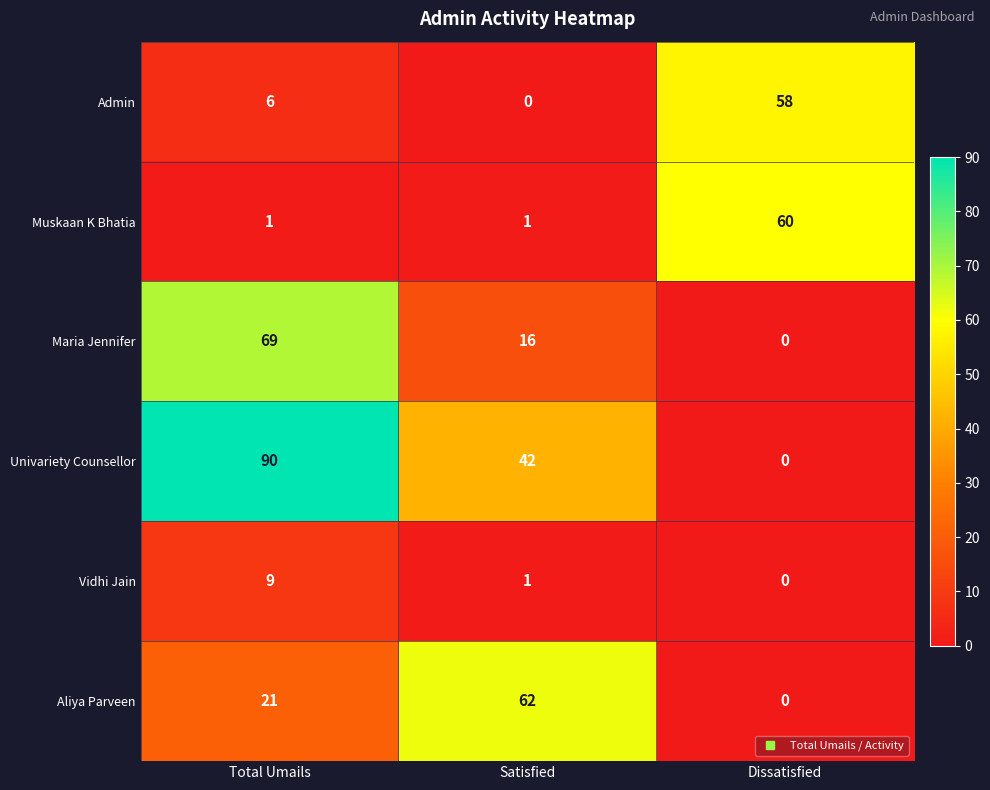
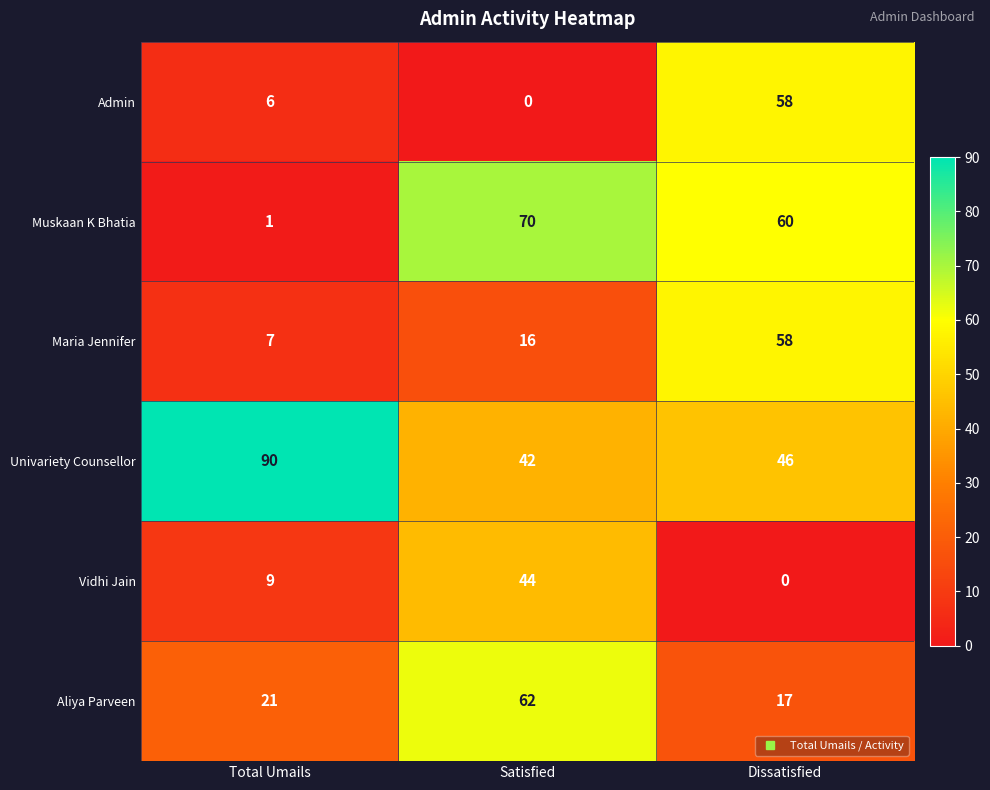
Muskaan K Bhatia, Satisfied: 1 -> 70
Maria Jennifer, Total Umails: 69 -> 7
Maria Jennifer, Dissatisfied: 0 -> 58
Univariety Counsellor, Dissatisfied: 0 -> 46
Vidhi Jain, Satisfied: 1 -> 44
Aliya Parveen, Dissatisfied: 0 -> 17
